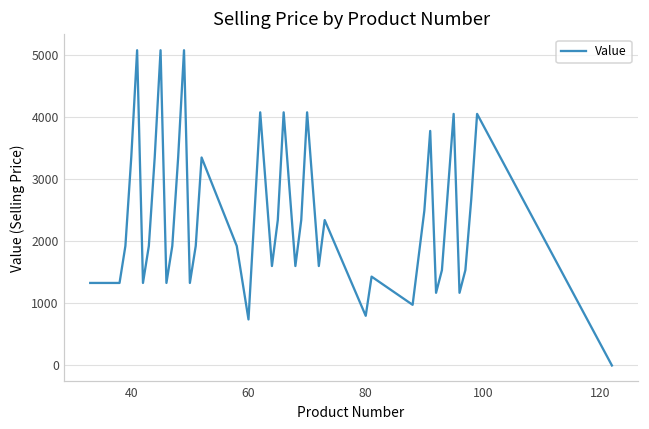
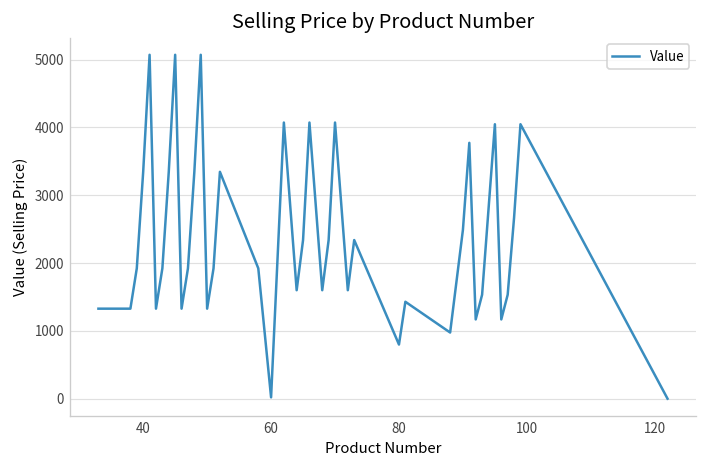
60: 700 -> 0
